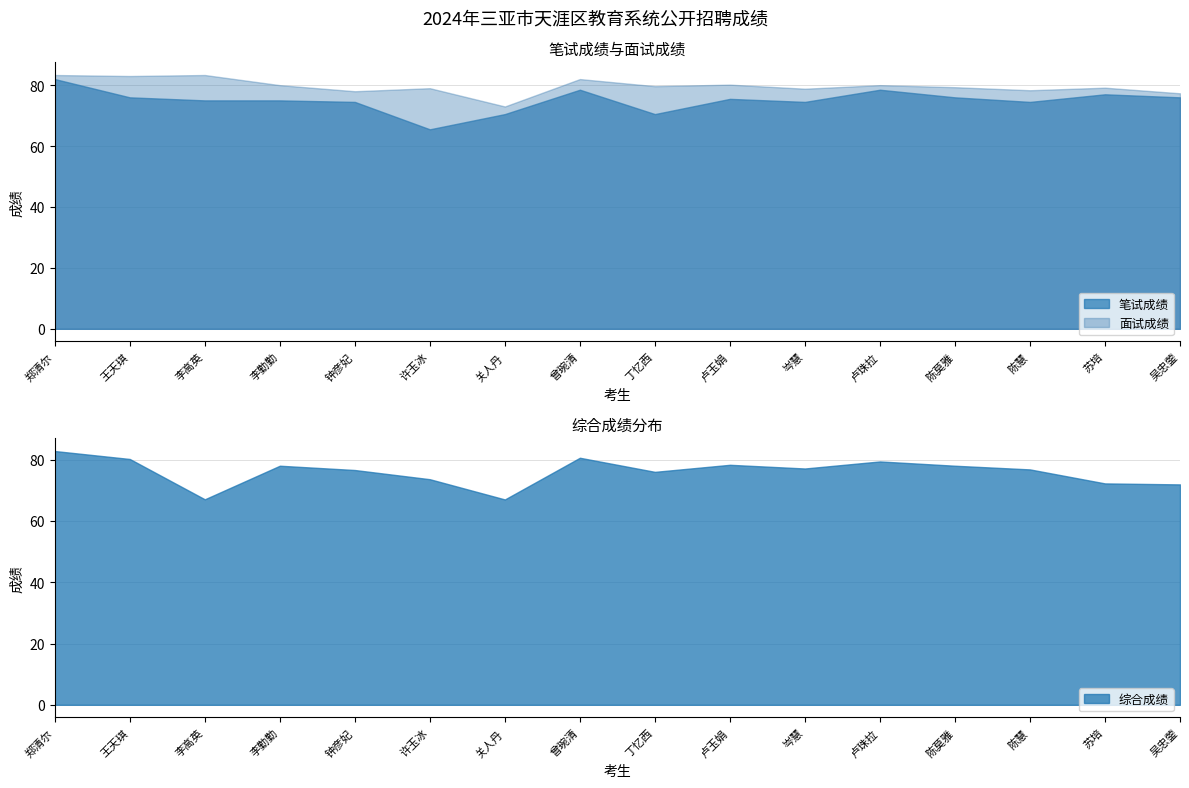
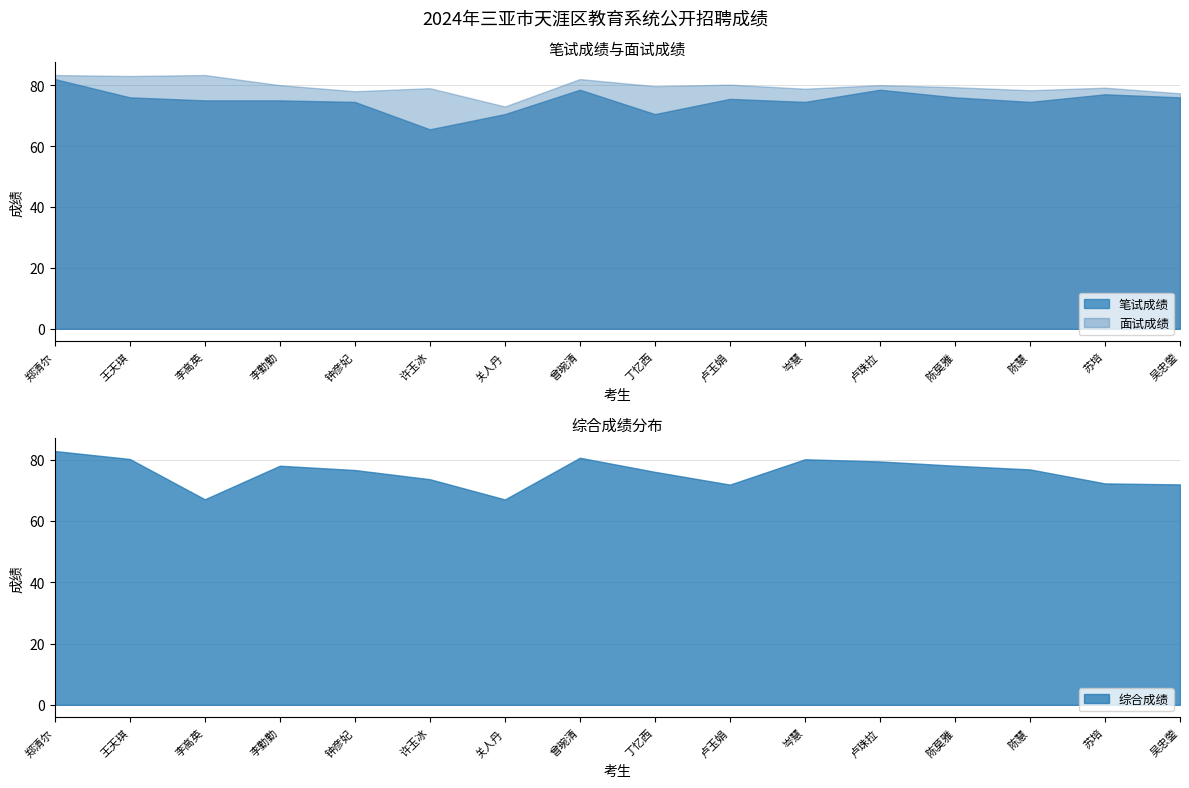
综合成绩分布, 卢玉娟: 78 -> 72
综合成绩分布, 岑慧: 77 -> 80
